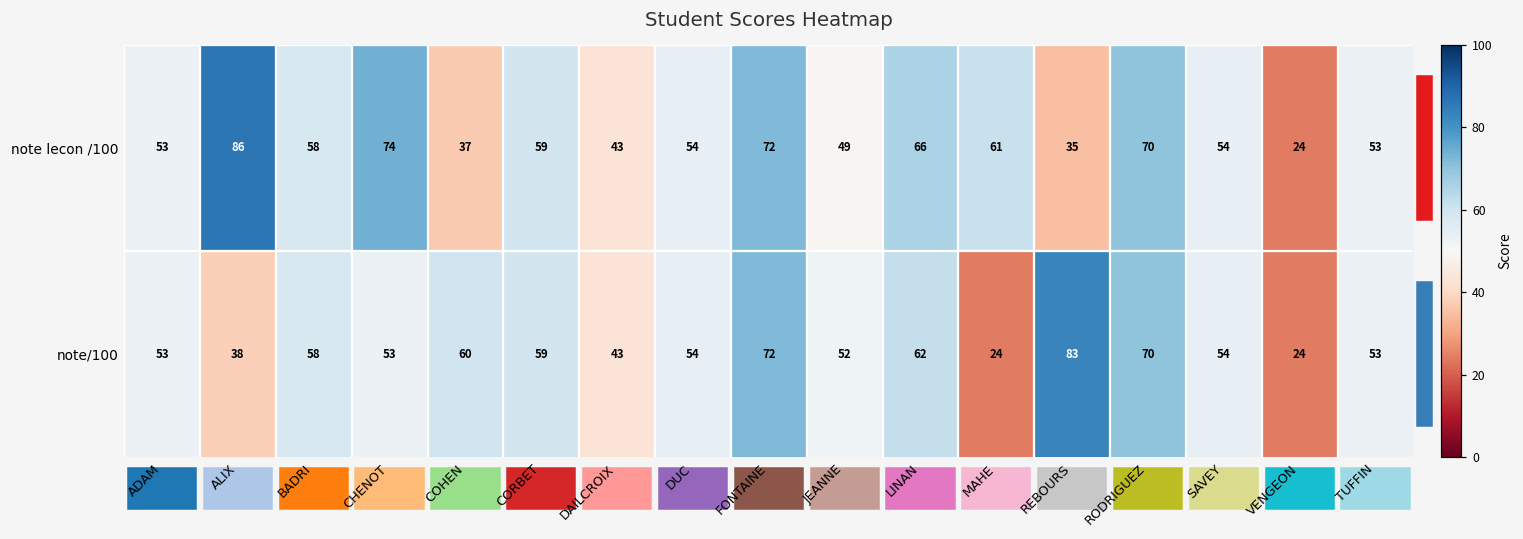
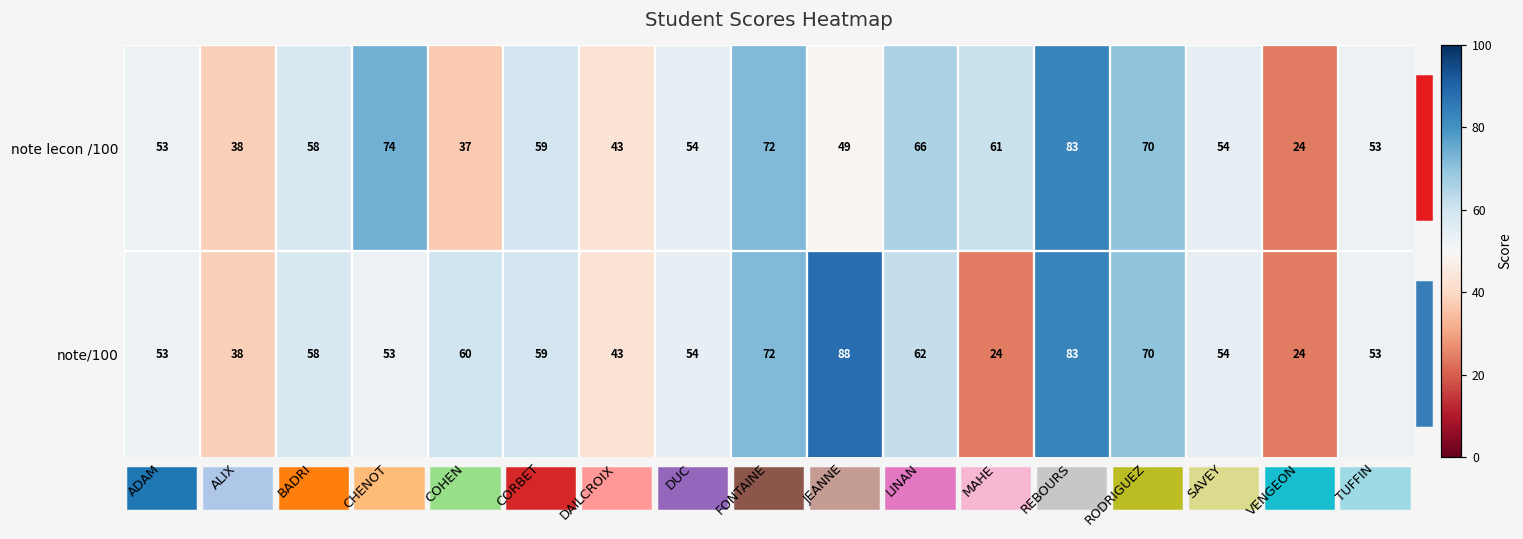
note lecon /100, ALIX: 86 -> 38
note lecon /100, REBOURS: 35 -> 83
note/100, JEANNE: 52 -> 88
